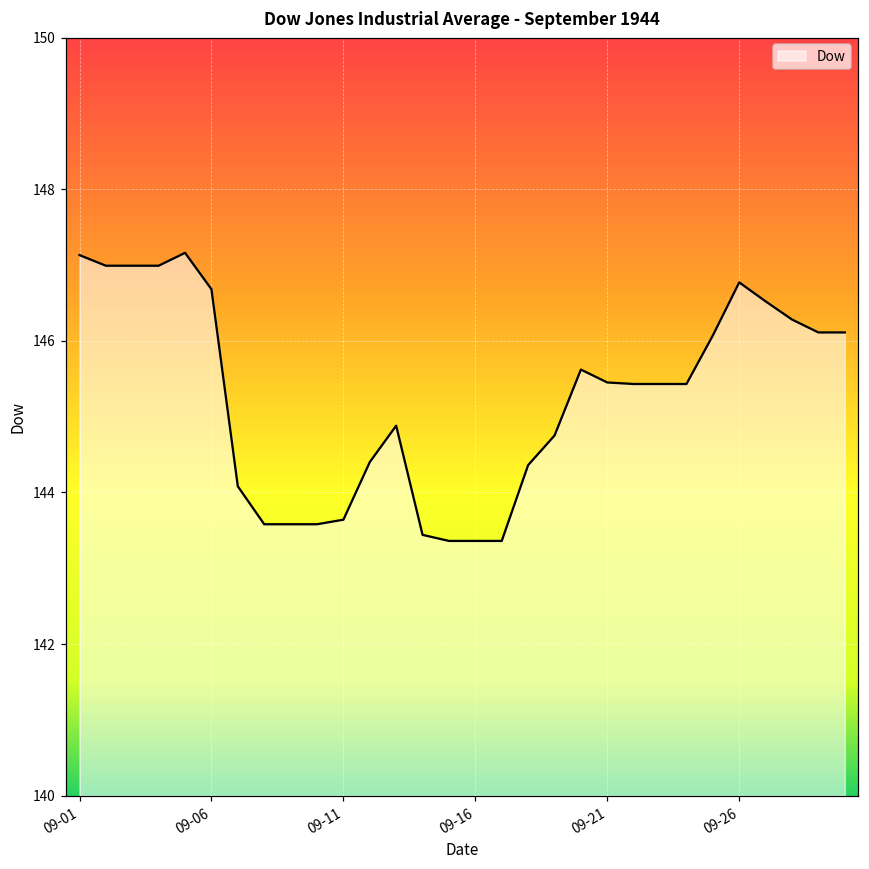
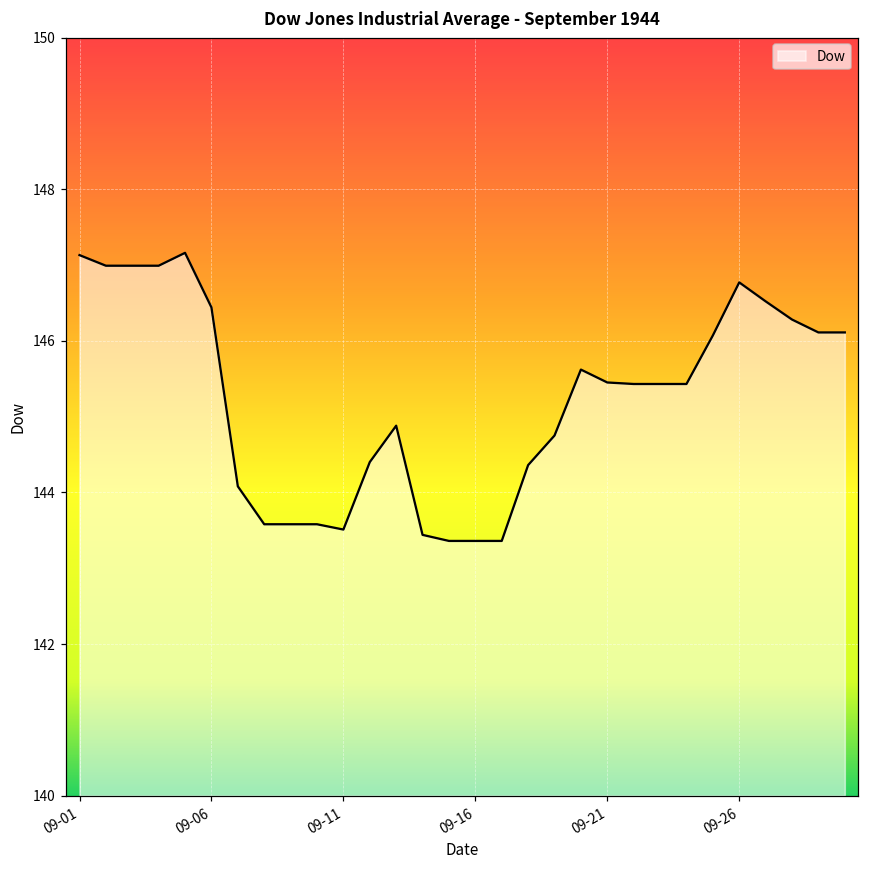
09-06: 146.7 -> 146.4
09-11: 143.6 -> 143.5
